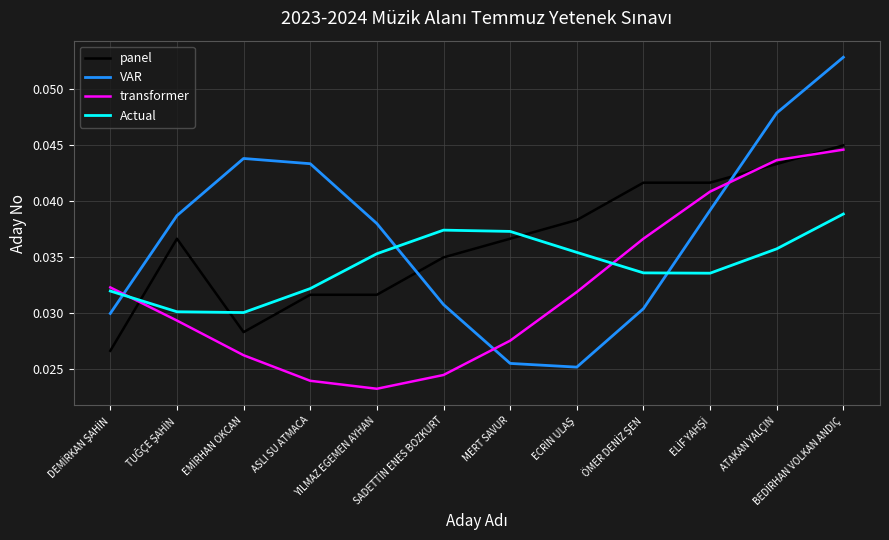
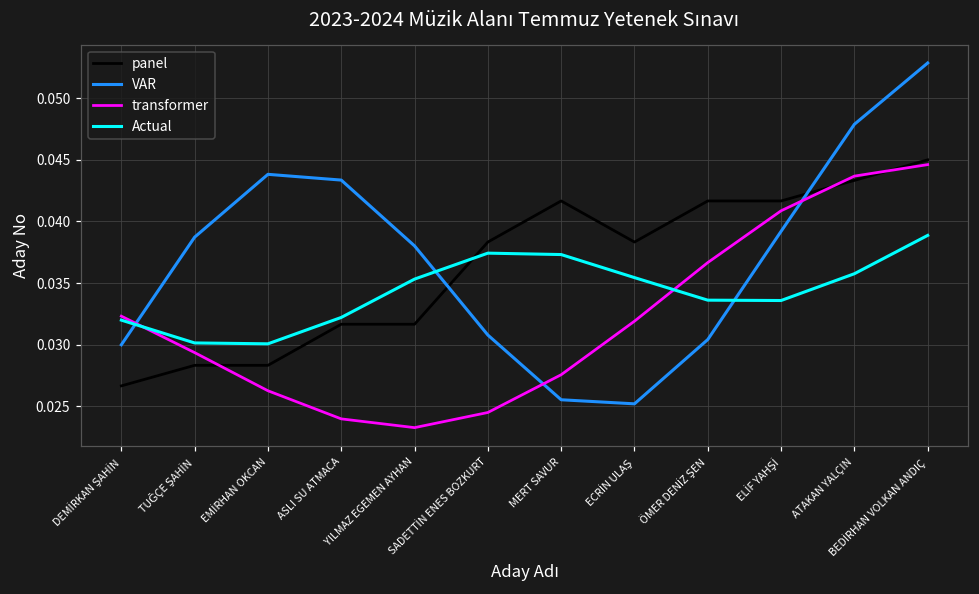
panel, TUĞÇE ŞAHİN: 0.0367 -> 0.0283
panel, SADETTİN ENES BOZKURT: 0.0350 -> 0.0383
panel, MERT SAVUR: 0.0367 -> 0.0417
